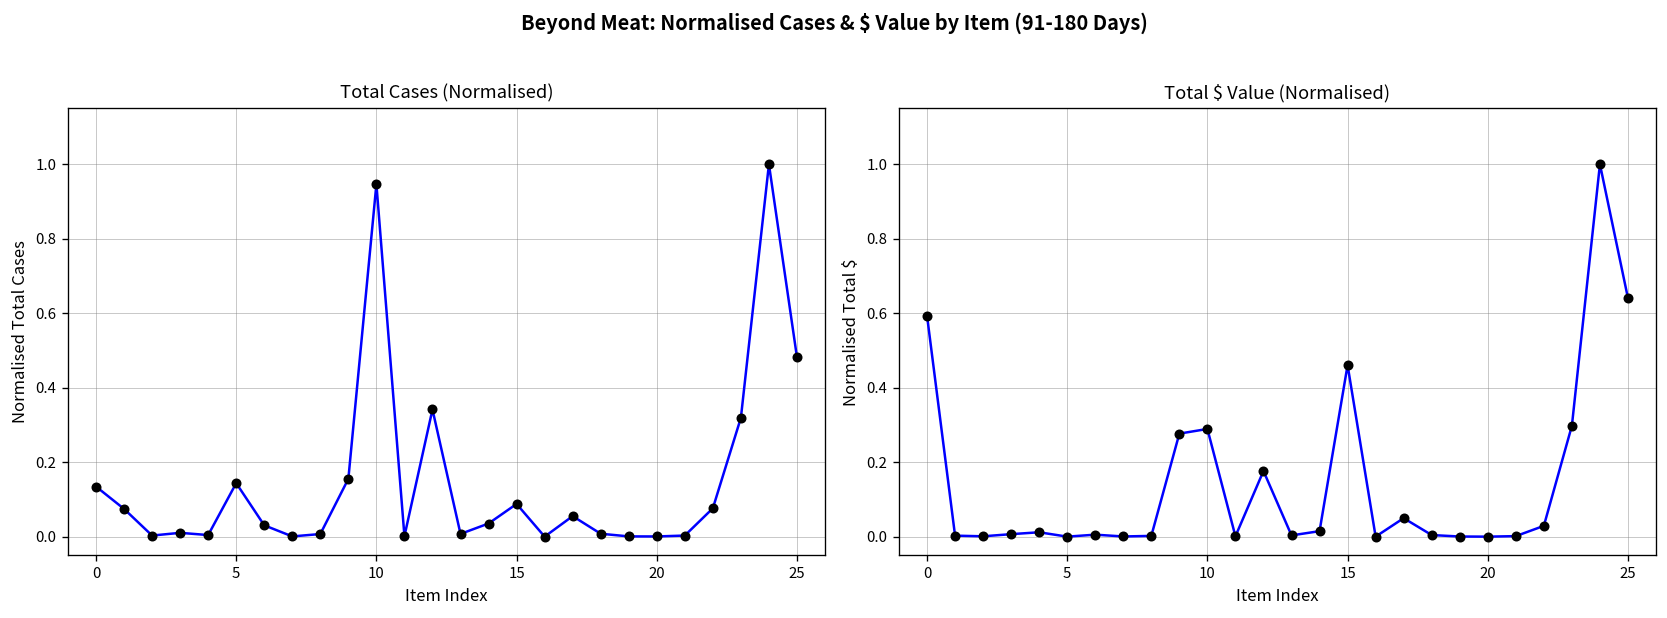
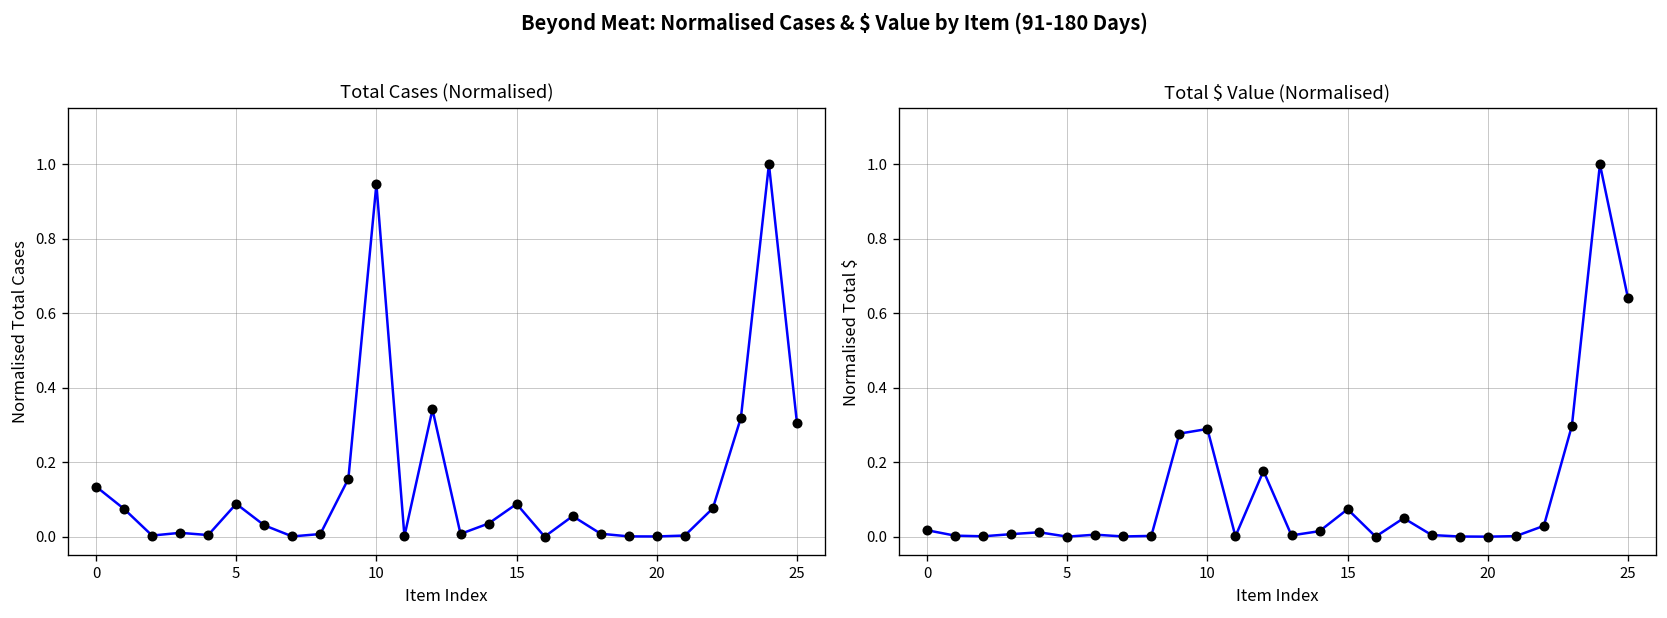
Total Cases (Normalised), 5: 0.14 -> 0.09
Total Cases (Normalised), 25: 0.48 -> 0.31
Total $ Value (Normalised), 0: 0.59 -> 0.02
Total $ Value (Normalised), 15: 0.46 -> 0.07
